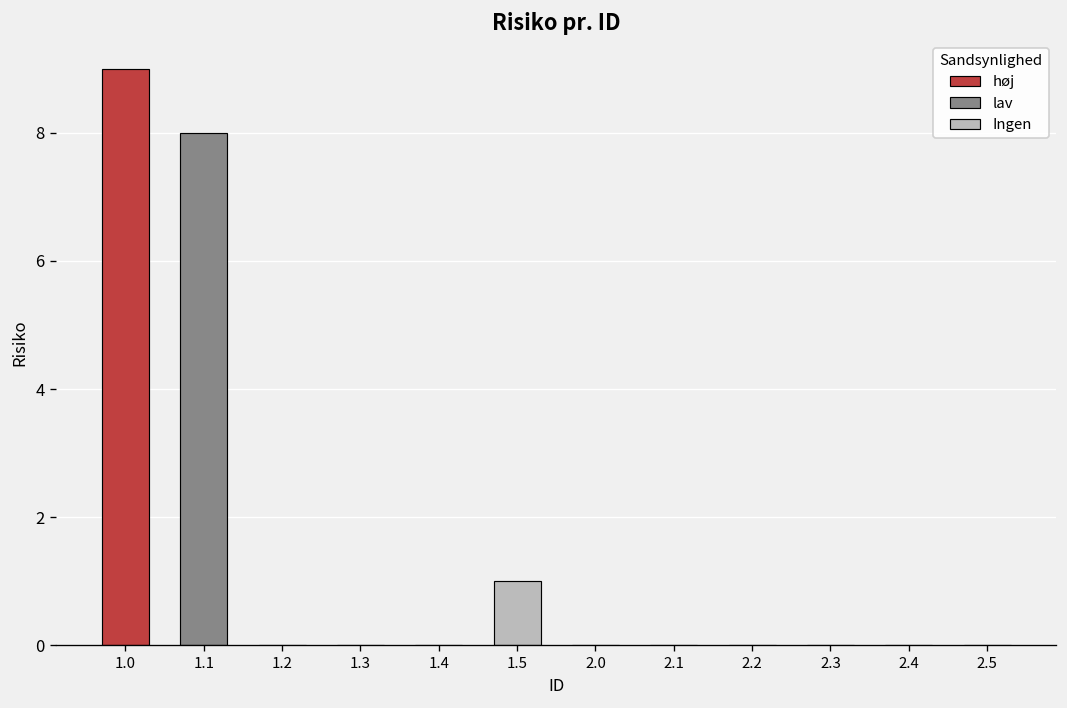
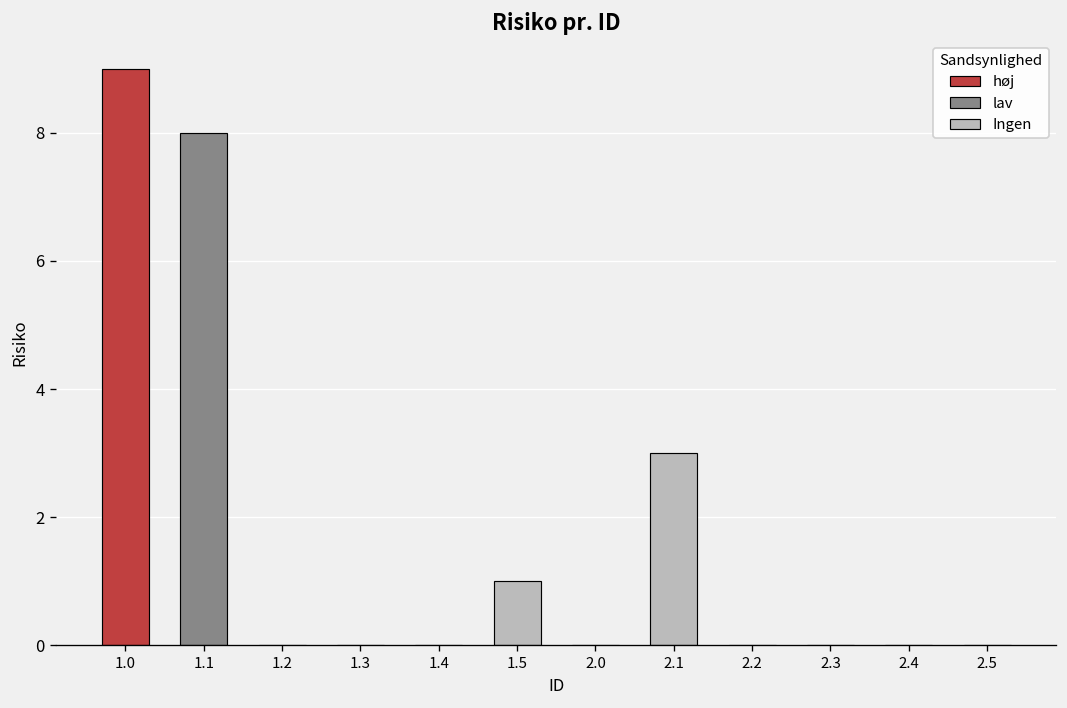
2.1: 0 -> 3
